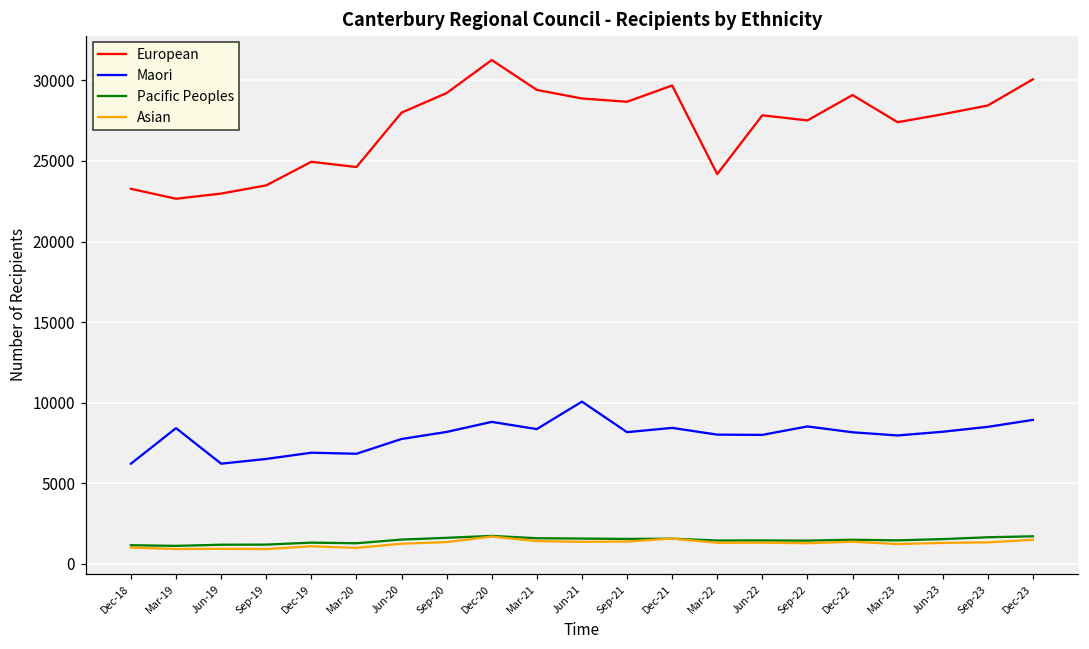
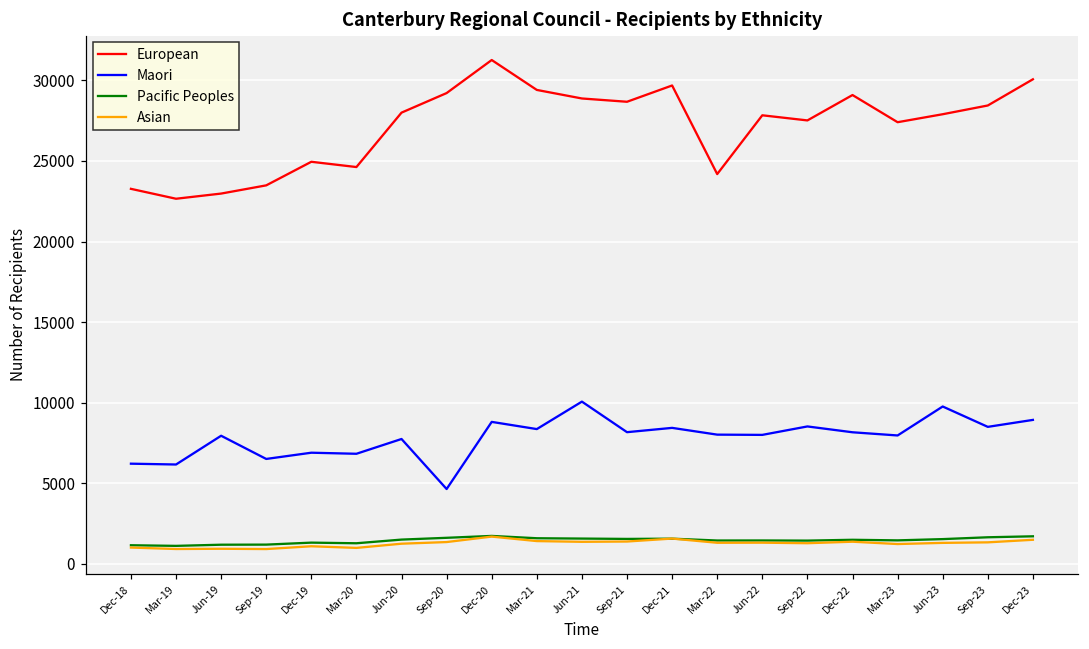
Maori, Mar-19: 8400 -> 6200
Maori, Jun-19: 6200 -> 7900
Maori, Sep-20: 8200 -> 4600
Maori, Jun-23: 8200 -> 9800
